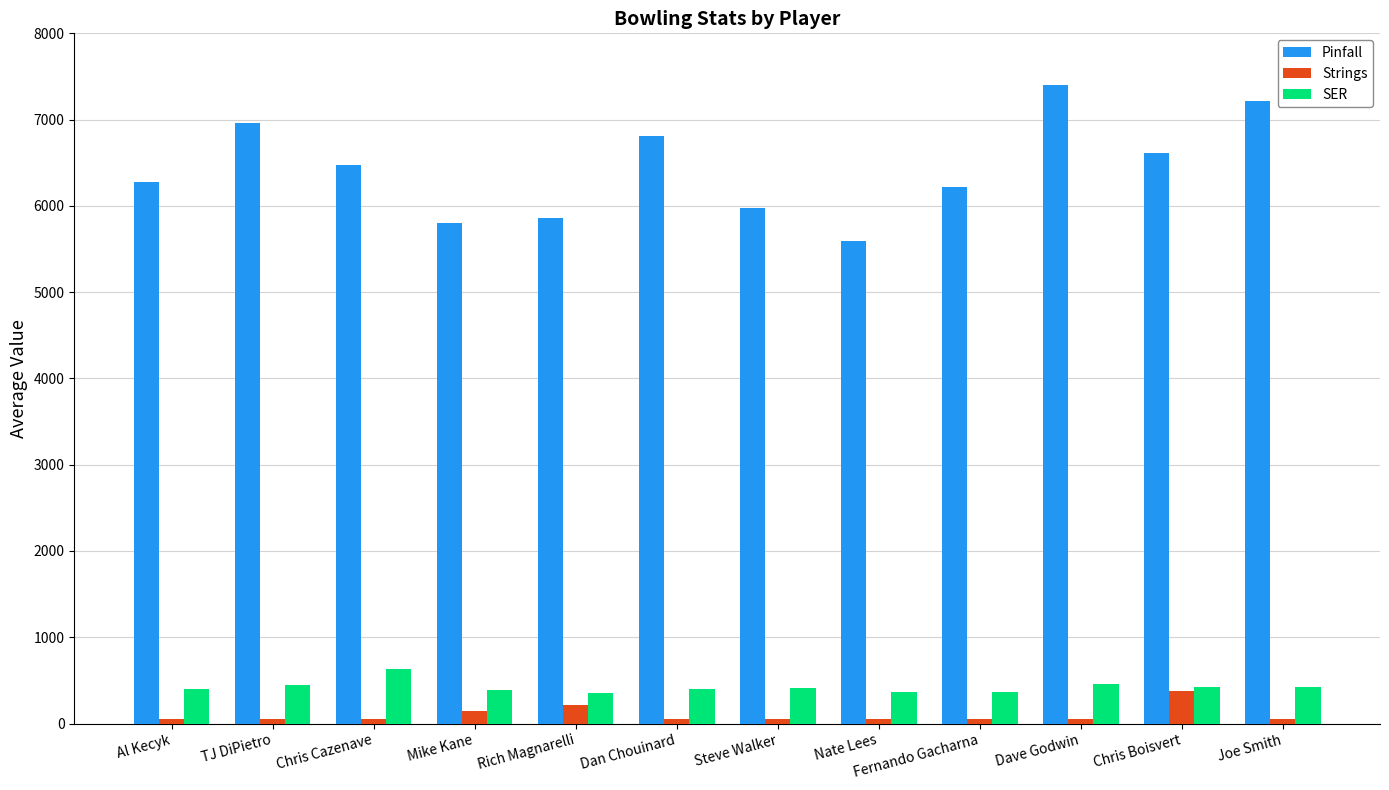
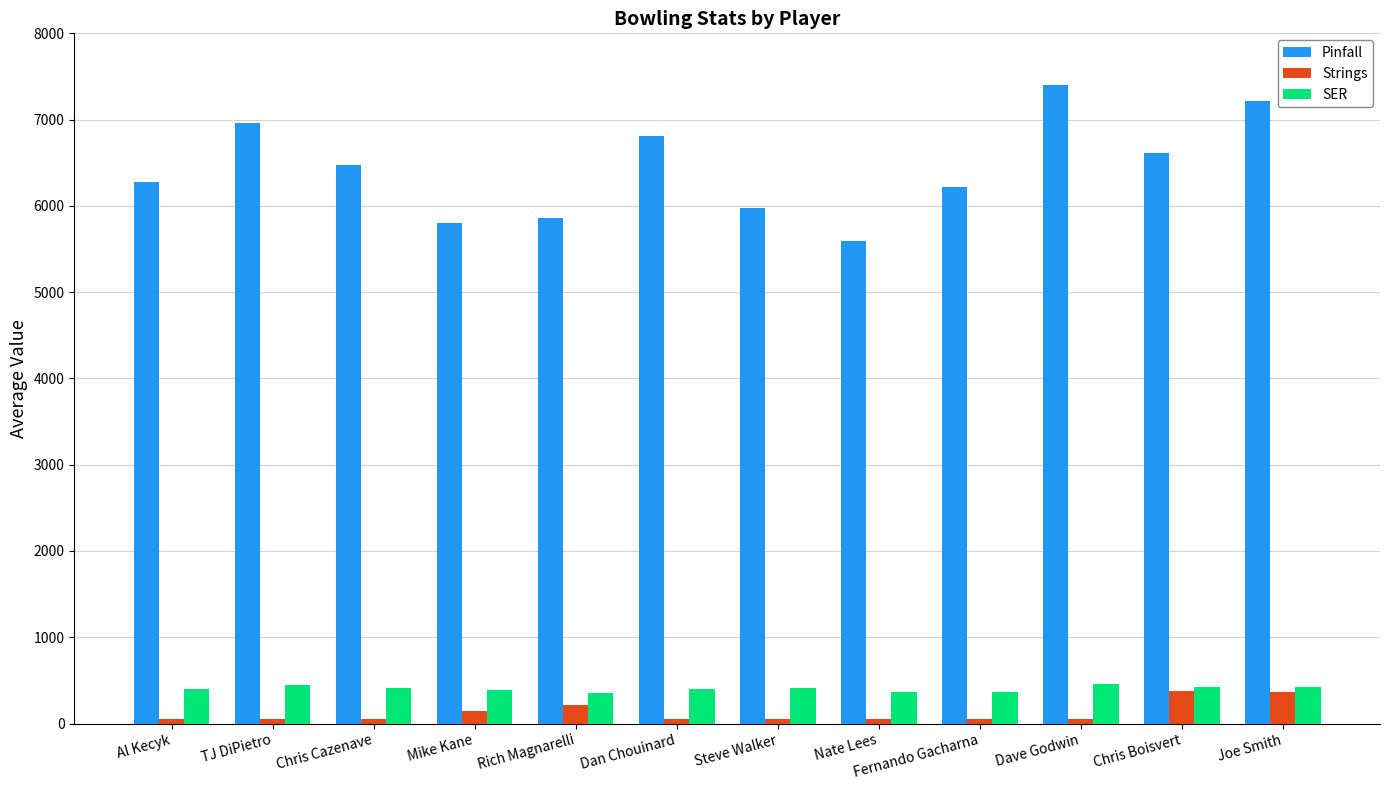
SER, Chris Cazenave: 600 -> 400
Strings, Joe Smith: 100 -> 400
